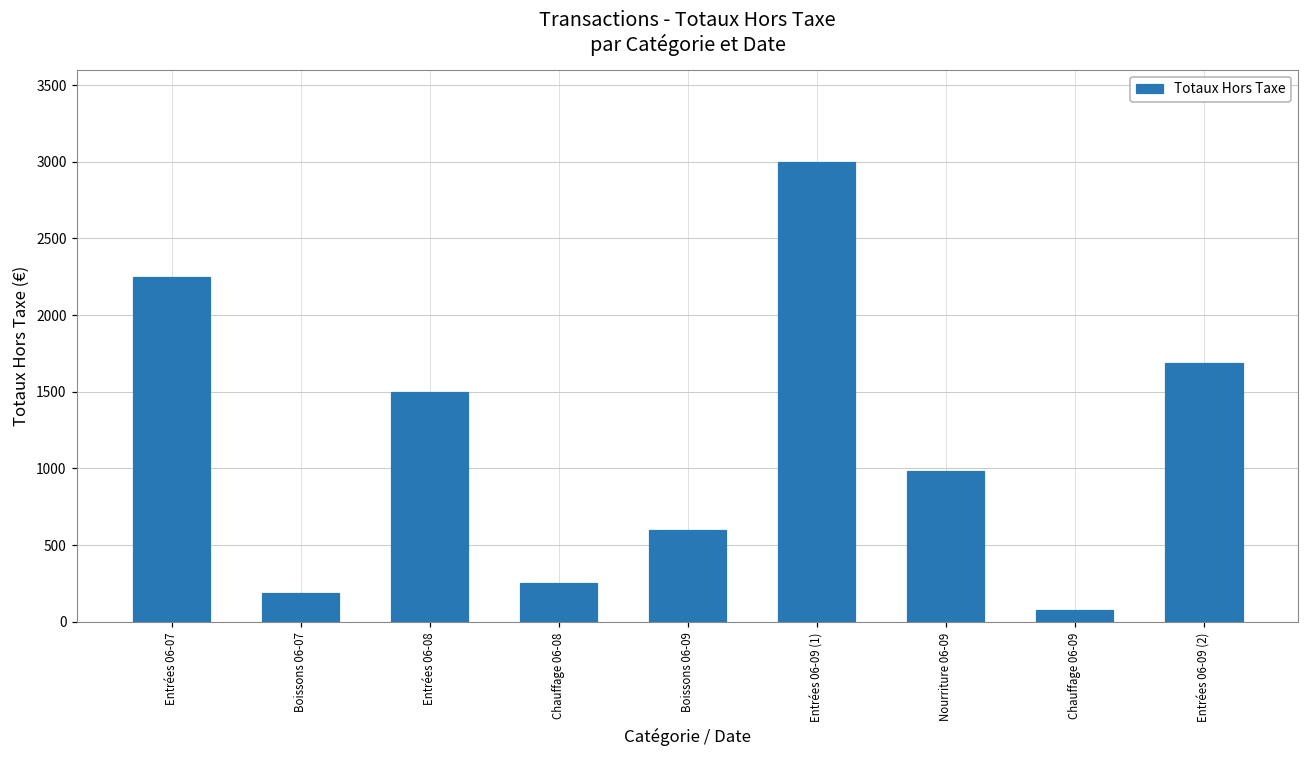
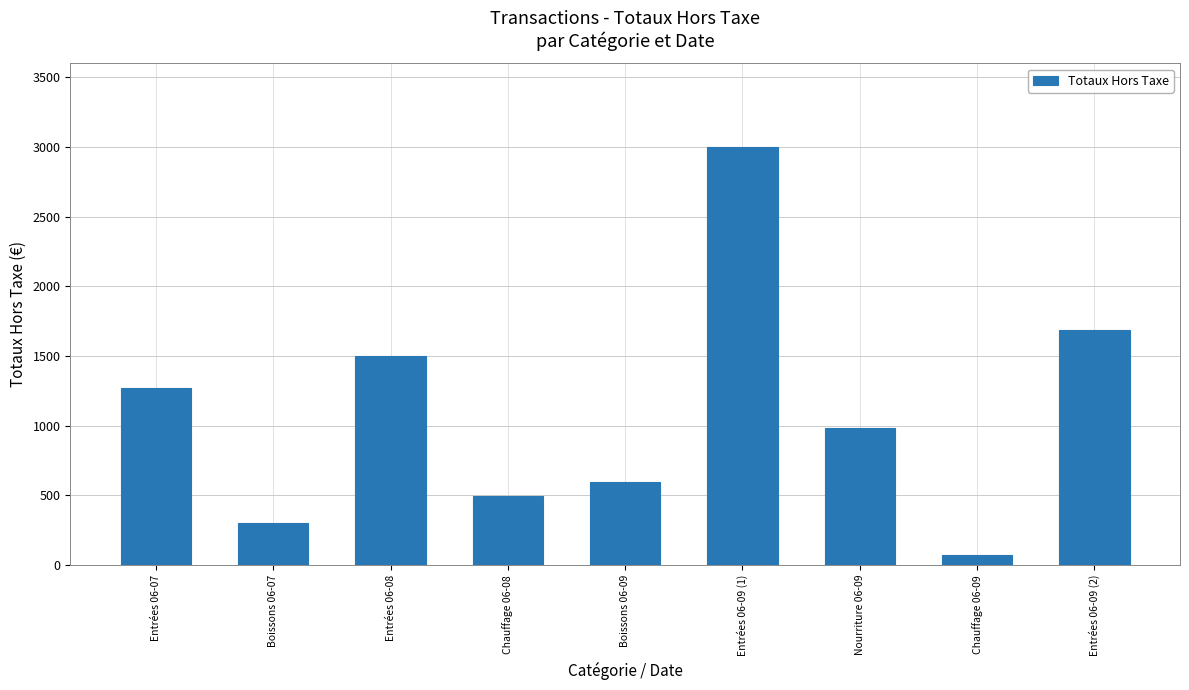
Entrées 06-07: 2250 -> 1270
Boissons 06-07: 190 -> 300
Chauffage 06-08: 250 -> 490
